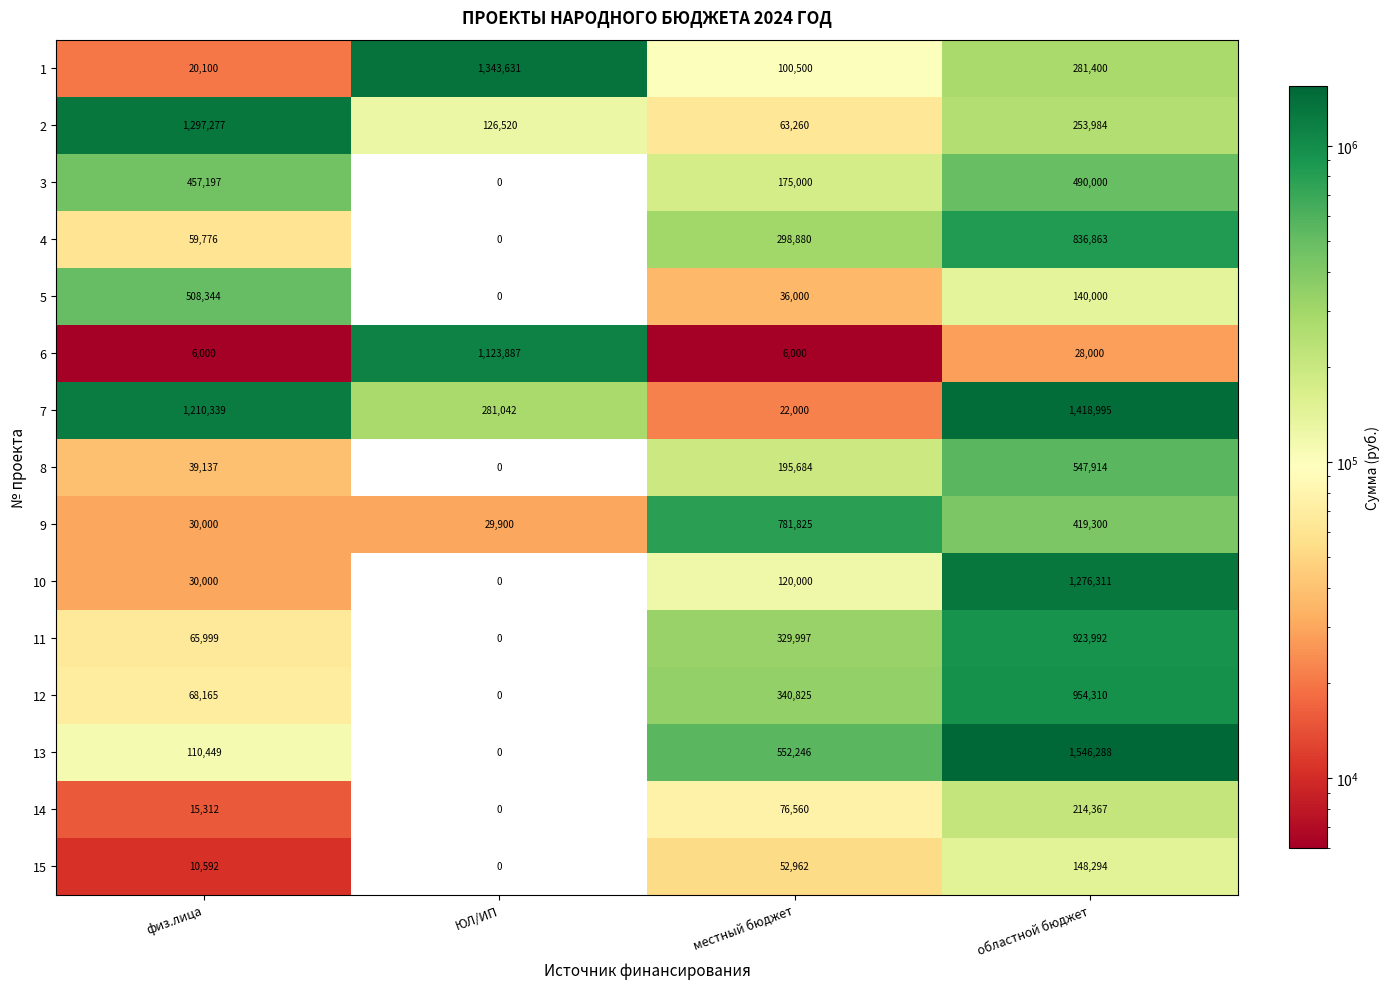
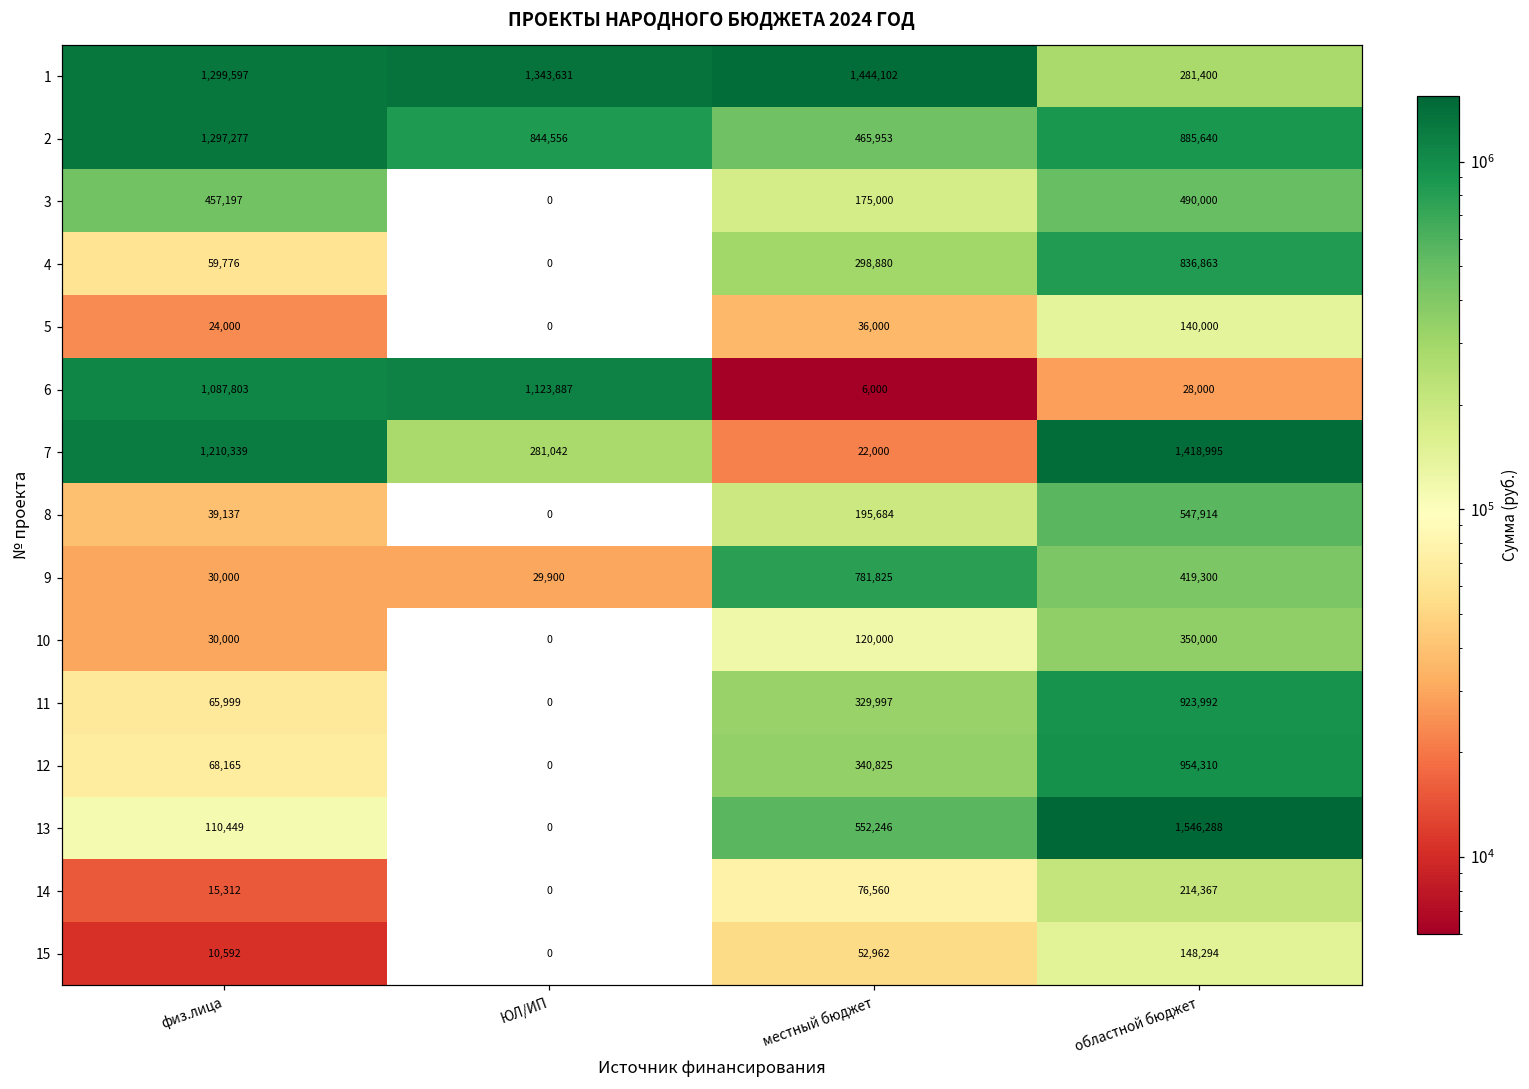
1, физ.лица: 20,100 -> 1,299,597
1, местный бюджет: 100,500 -> 1,444,102
2, ЮЛ/ИП: 126,520 -> 844,556
2, местный бюджет: 63,260 -> 465,953
2, областной бюджет: 253,984 -> 885,640
5, физ.лица: 508,344 -> 24,000
6, физ.лица: 6,000 -> 1,087,803
10, областной бюджет: 1,276,311 -> 350,000
